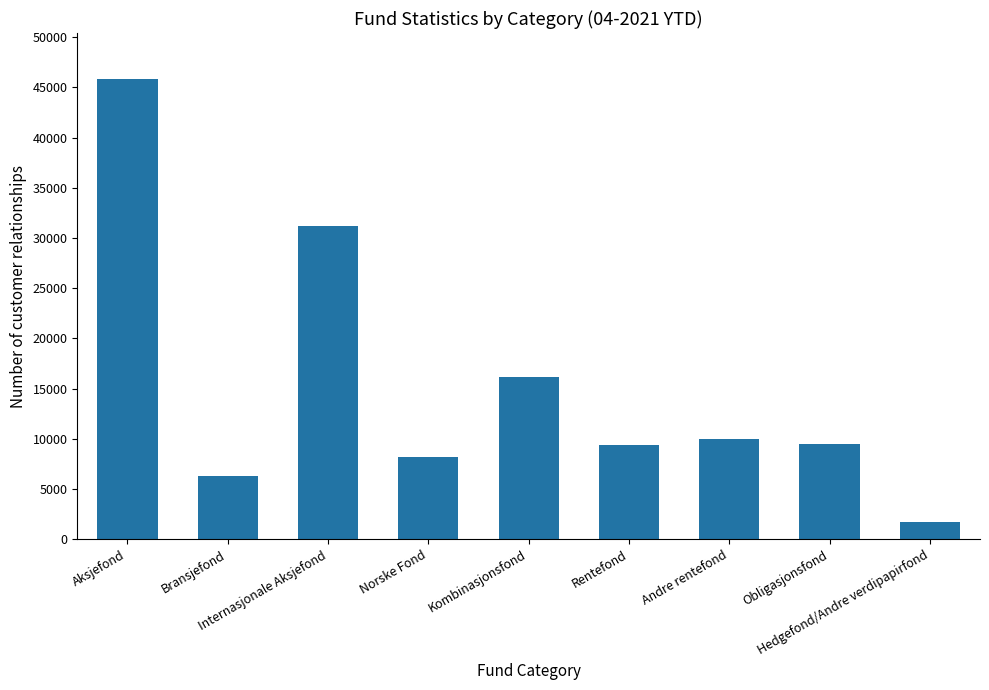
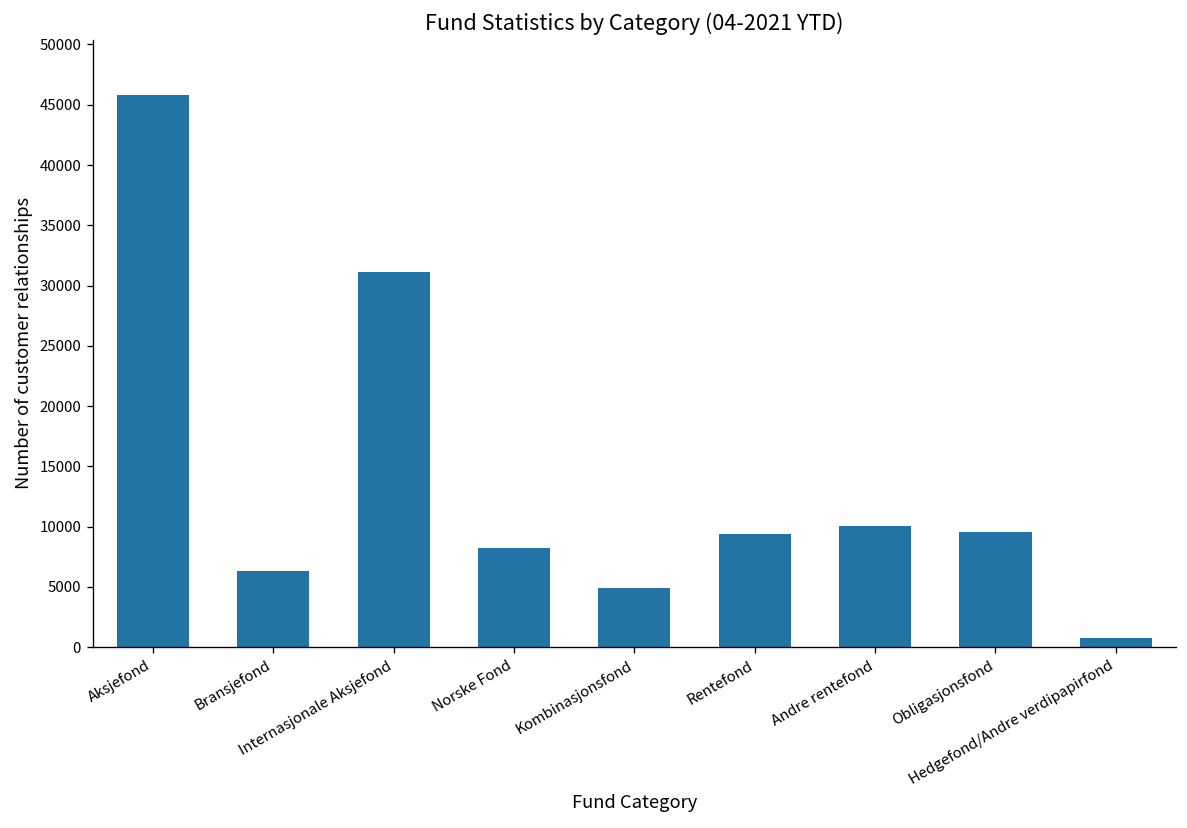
Kombinasjonsfond: 16100 -> 4900
Hedgefond/Andre verdipapirfond: 1800 -> 700
